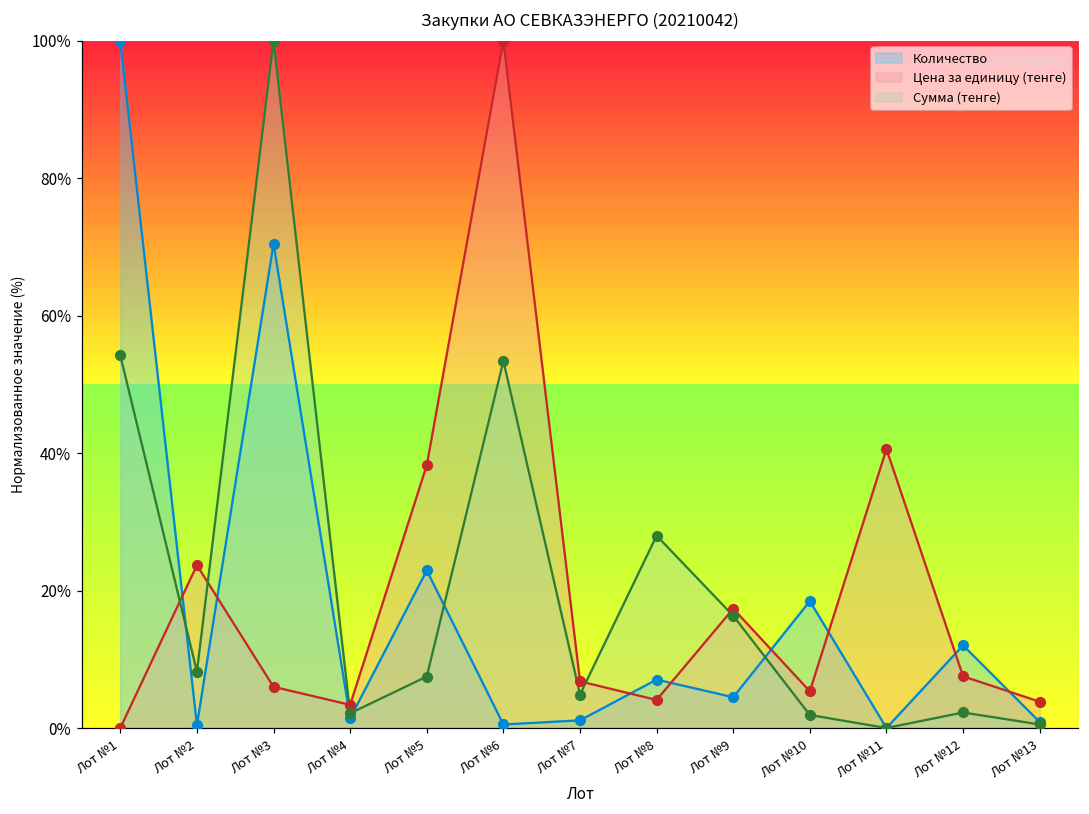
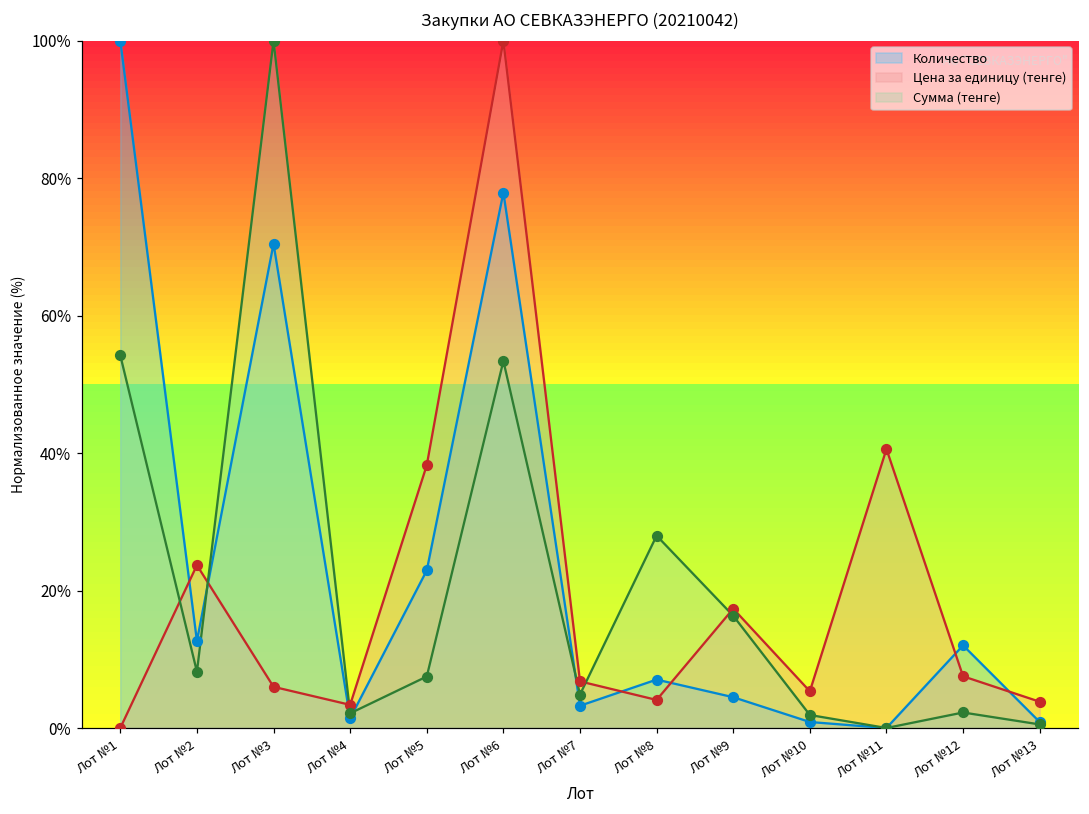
Количество, Лот №2: 0% -> 13%
Количество, Лот №6: 1% -> 78%
Количество, Лот №7: 1% -> 3%
Количество, Лот №10: 18% -> 1%
